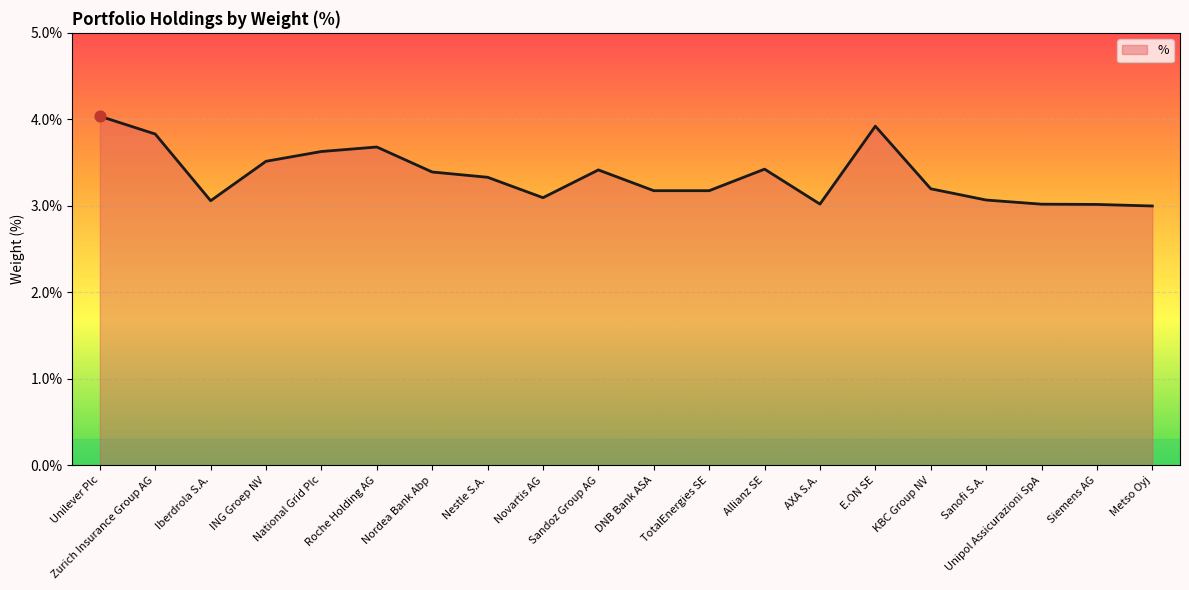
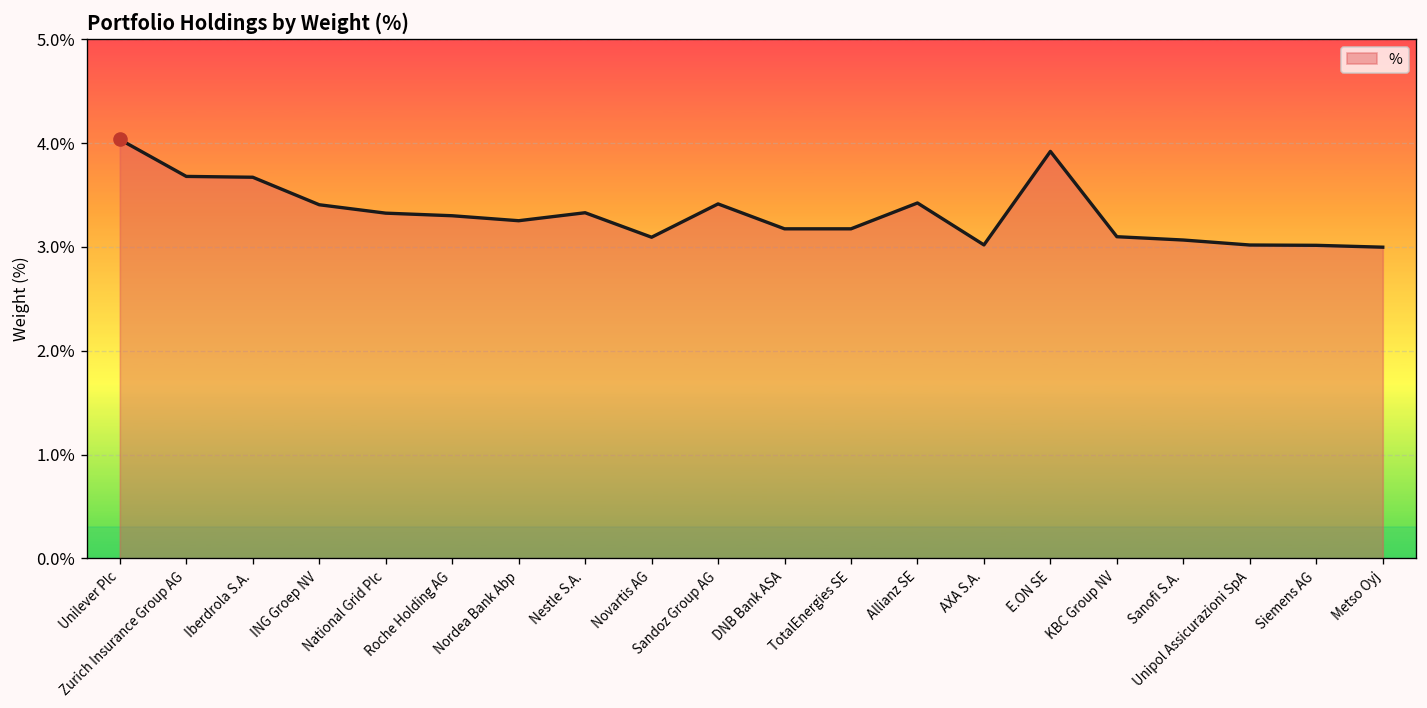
%, Zurich Insurance Group AG: 3.8% -> 3.7%
%, Iberdrola S.A.: 3.1% -> 3.7%
%, ING Groep NV: 3.5% -> 3.4%
%, National Grid Plc: 3.6% -> 3.3%
%, Roche Holding AG: 3.7% -> 3.3%
%, Nordea Bank Abp: 3.4% -> 3.3%
%, KBC Group NV: 3.2% -> 3.1%
